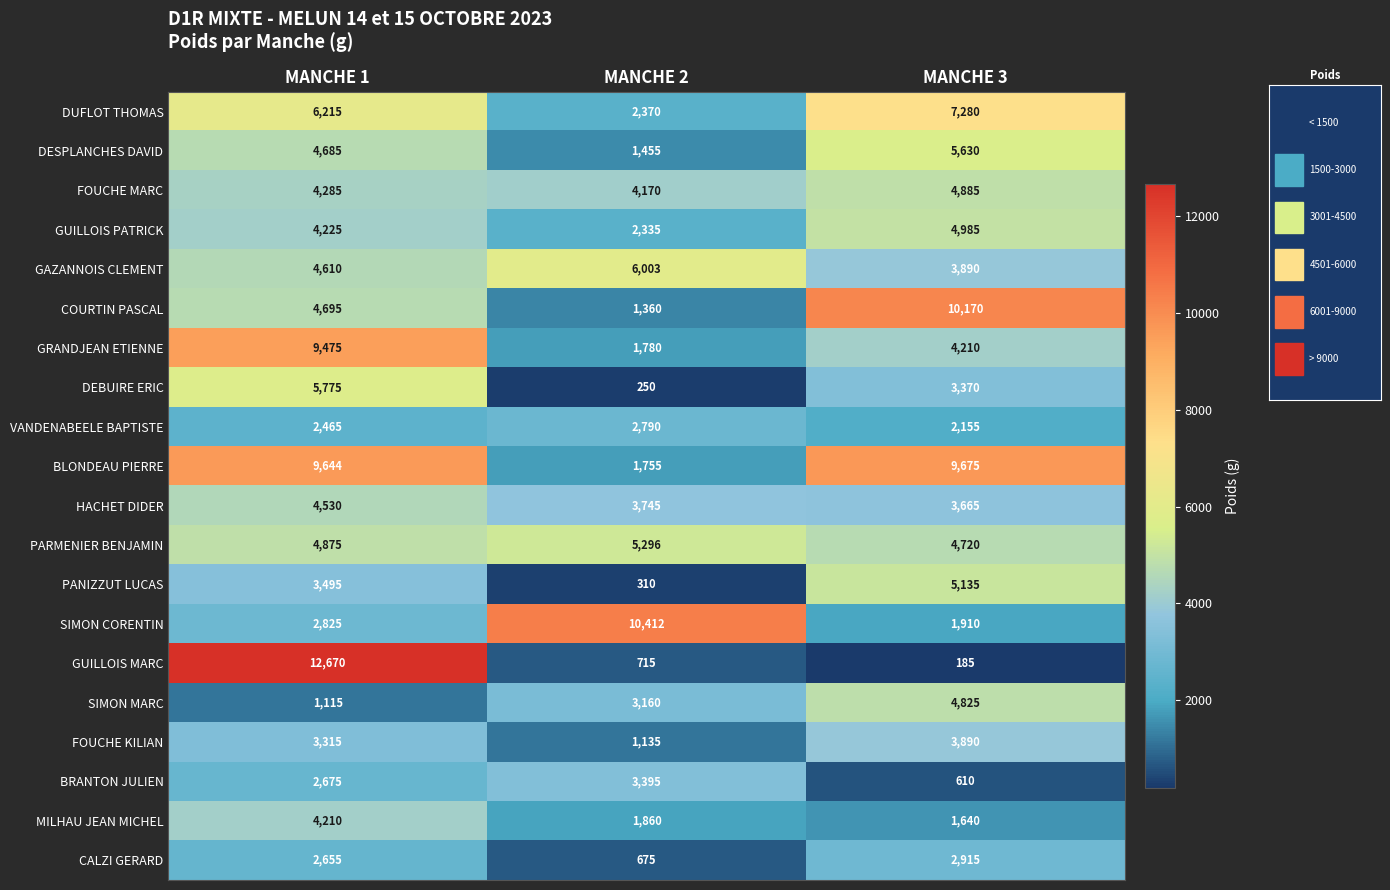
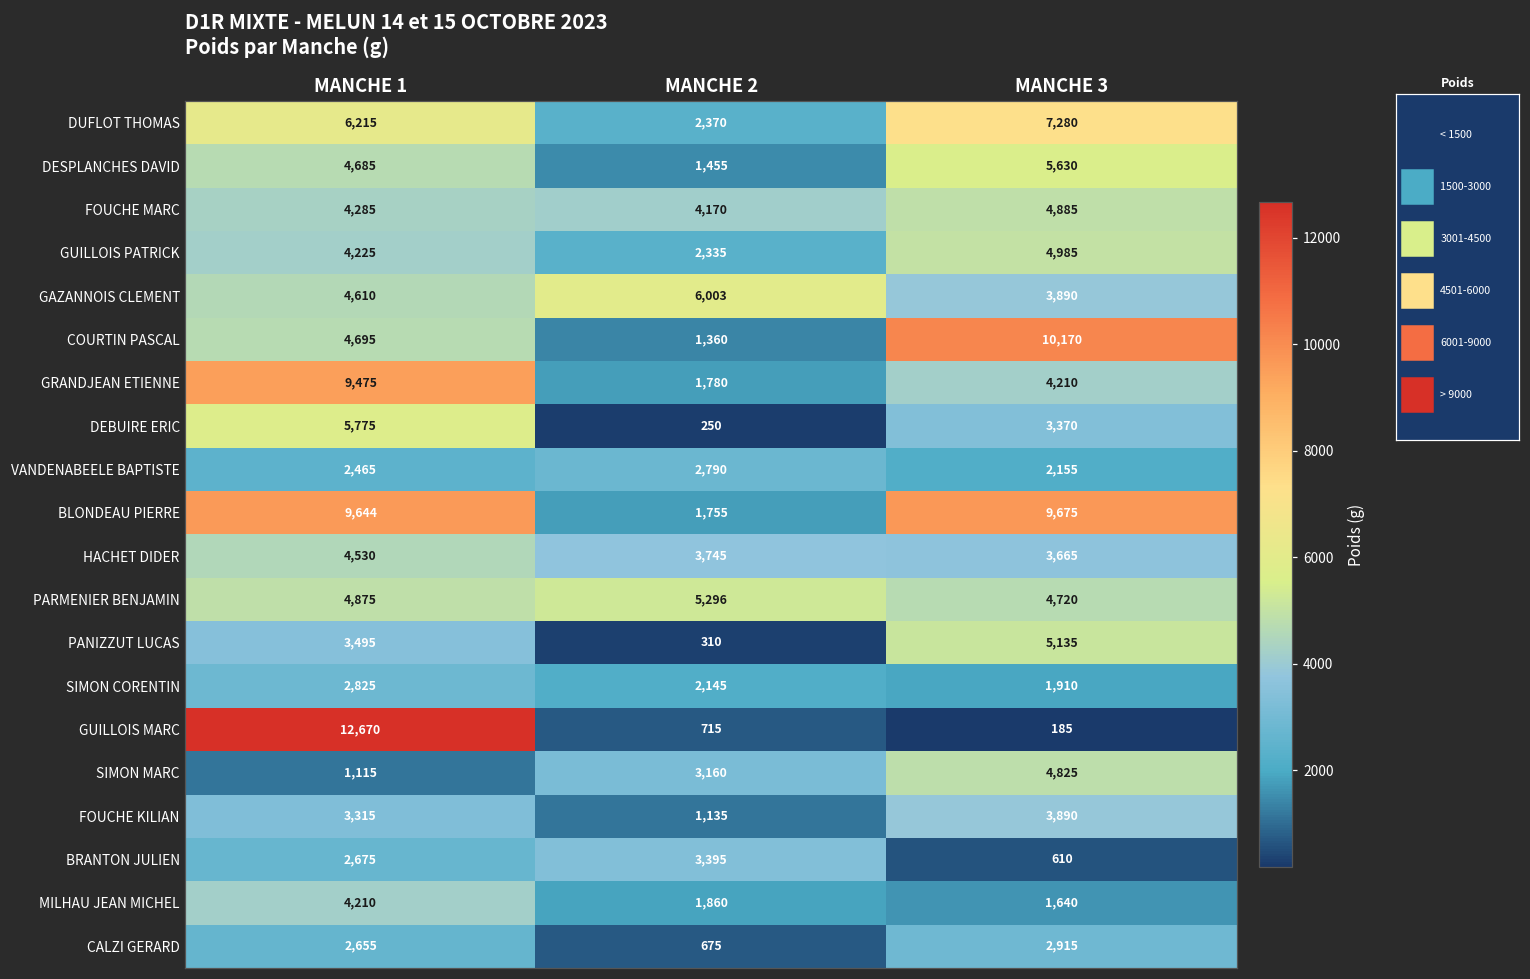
SIMON CORENTIN, MANCHE 2: 10,412 -> 2,145
